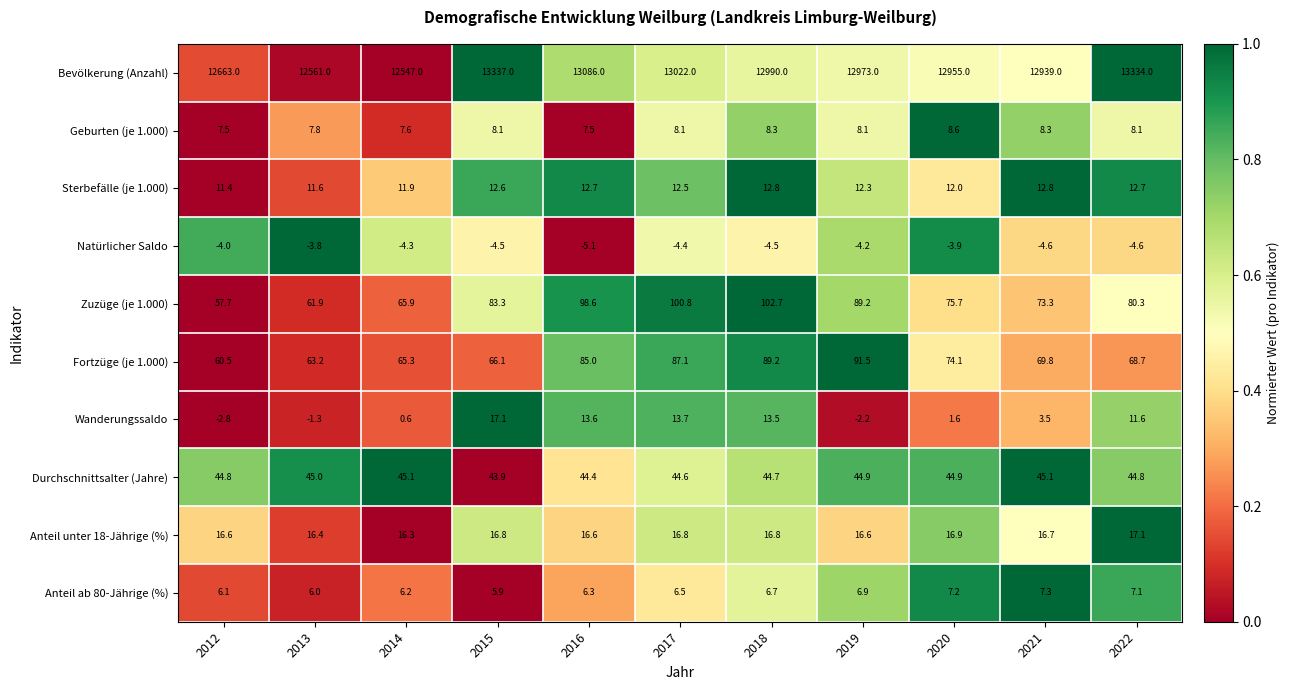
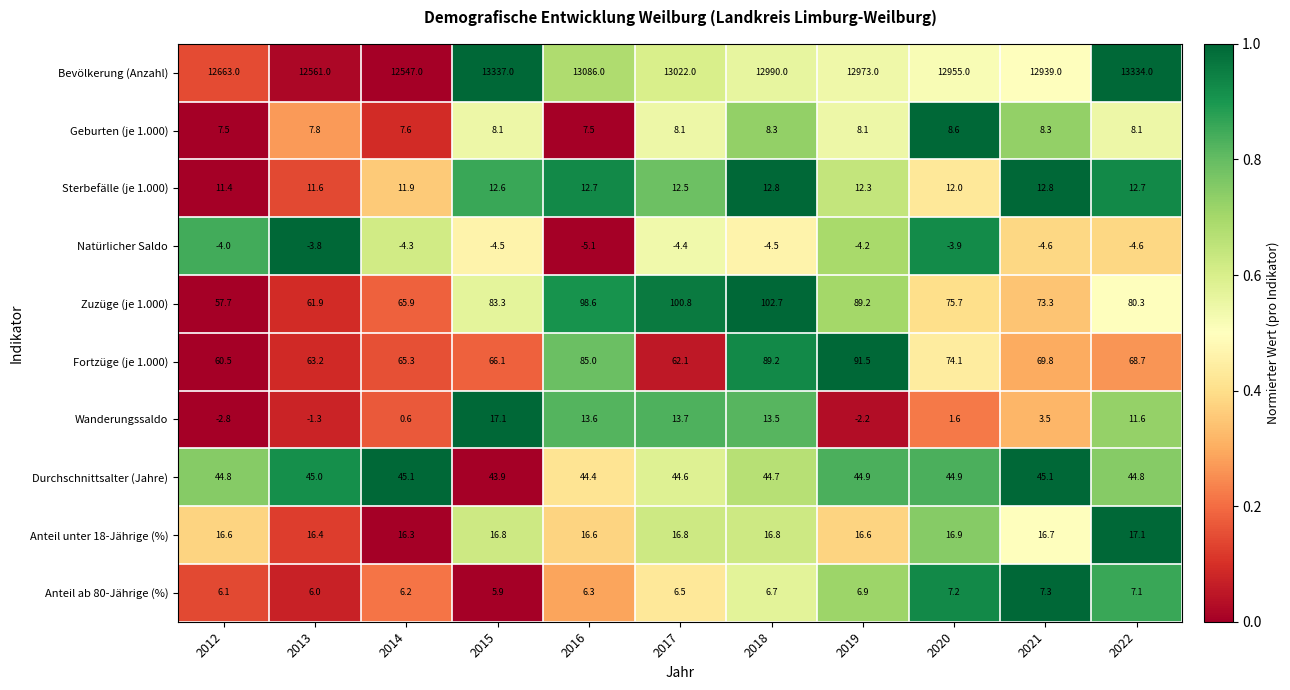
Fortzüge (je 1.000), 2017: 87.1 -> 62.1
